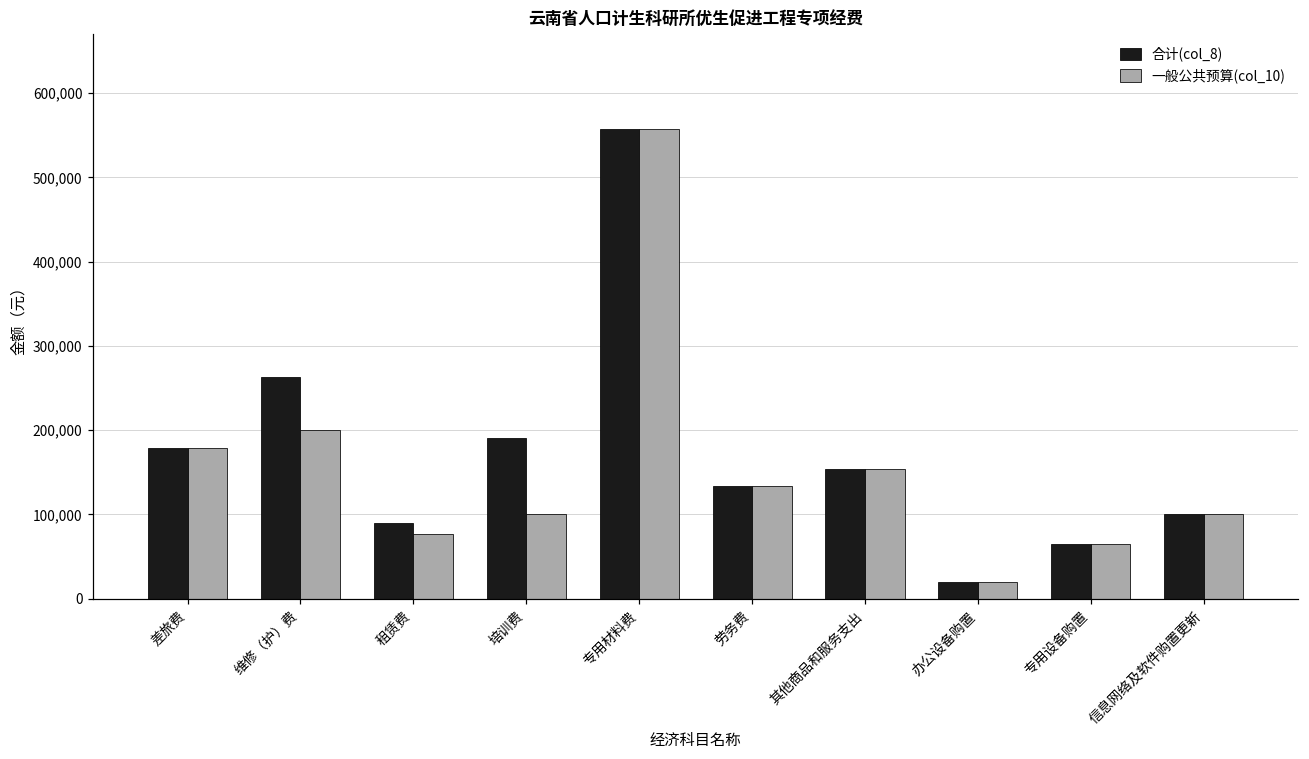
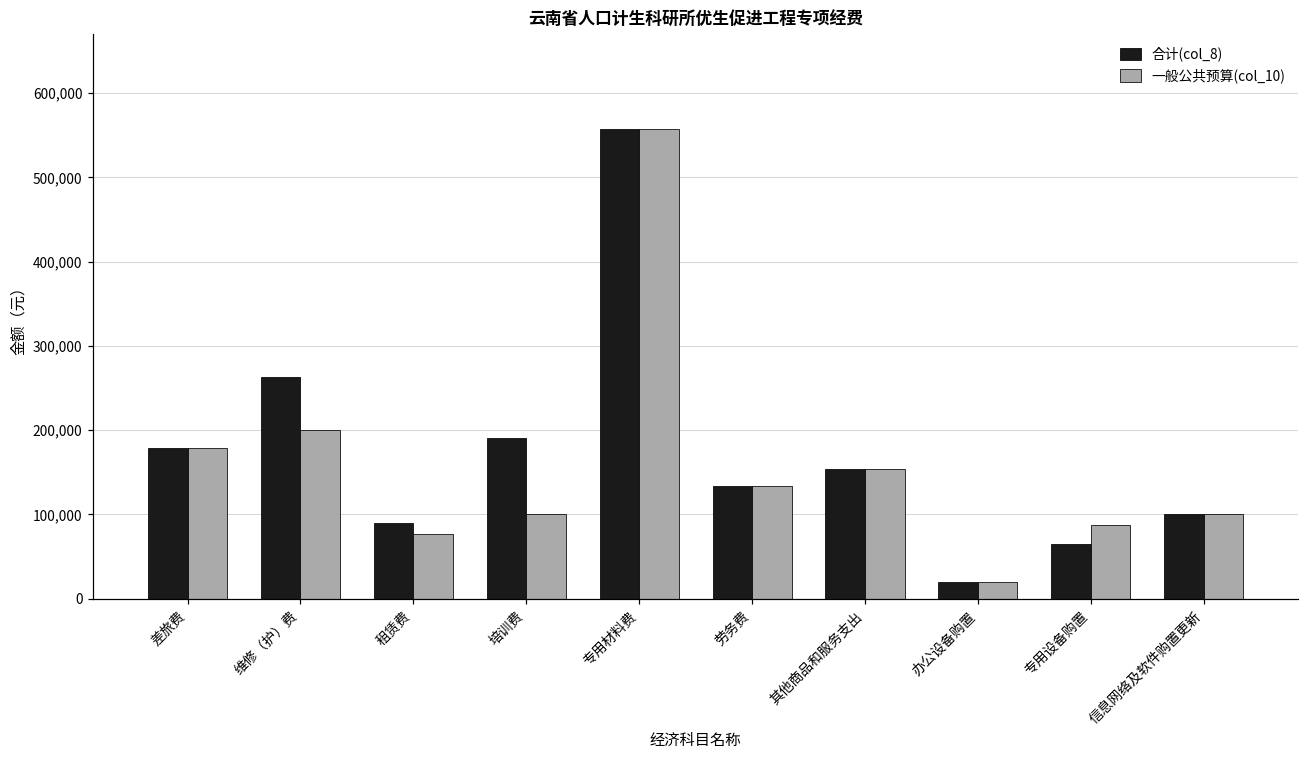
一般公共预算(col_10), 专用设备购置: 70,000 -> 90,000
